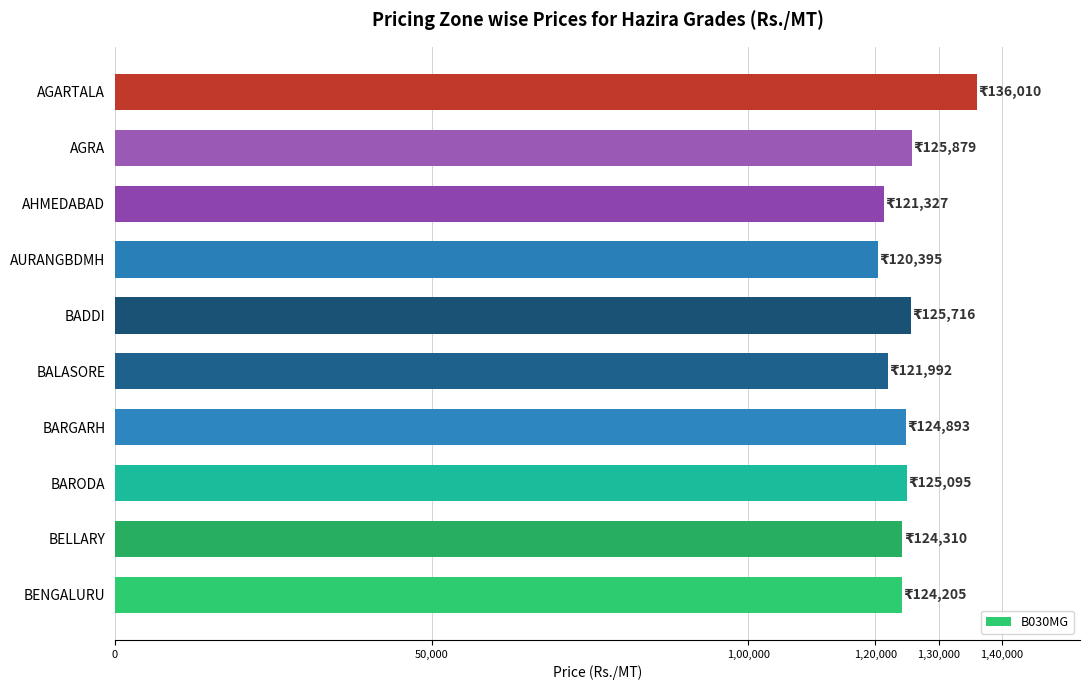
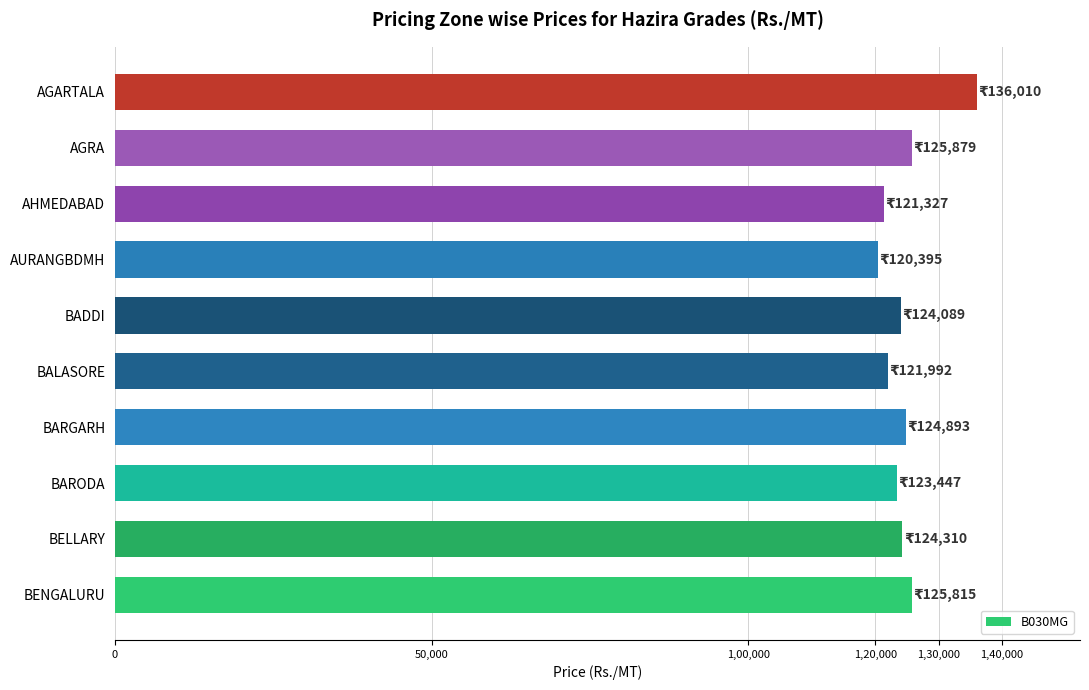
BADDI: 125,716 -> 124,089
BARODA: 125,095 -> 123,447
BENGALURU: 124,205 -> 125,815
